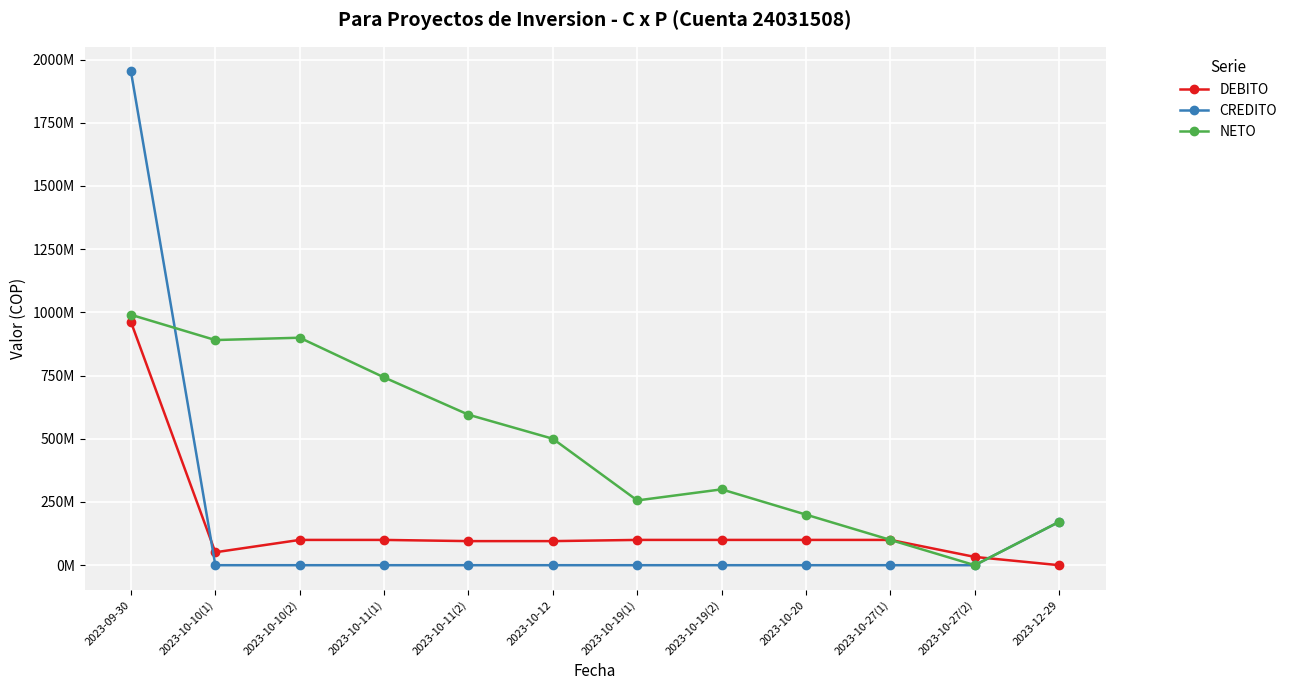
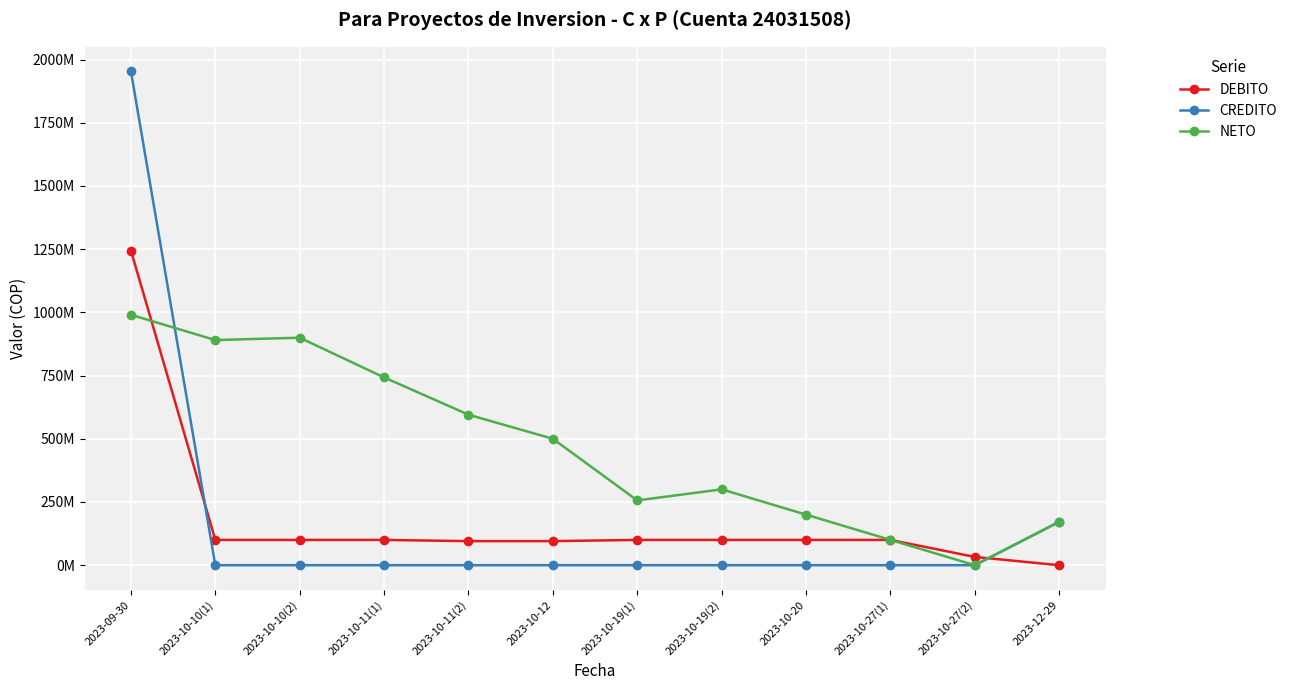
DEBITO, 2023-09-30: 960000000 -> 1240000000
DEBITO, 2023-10-10(1): 50000000 -> 100000000
